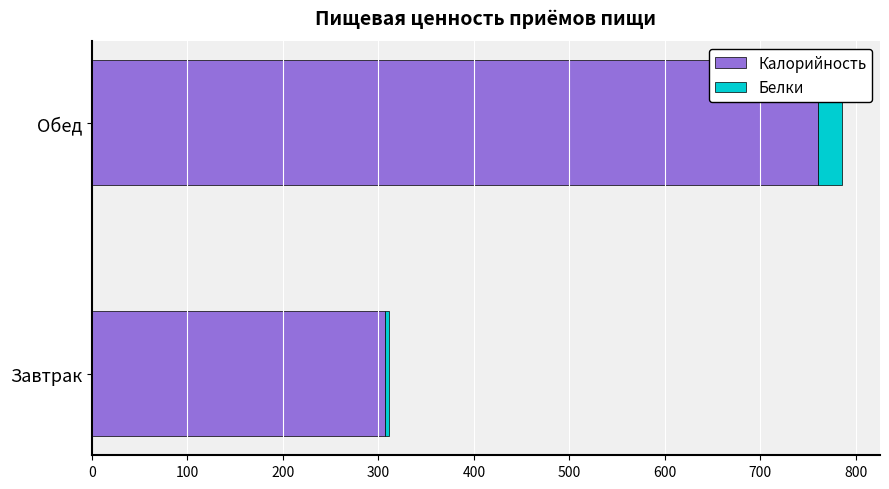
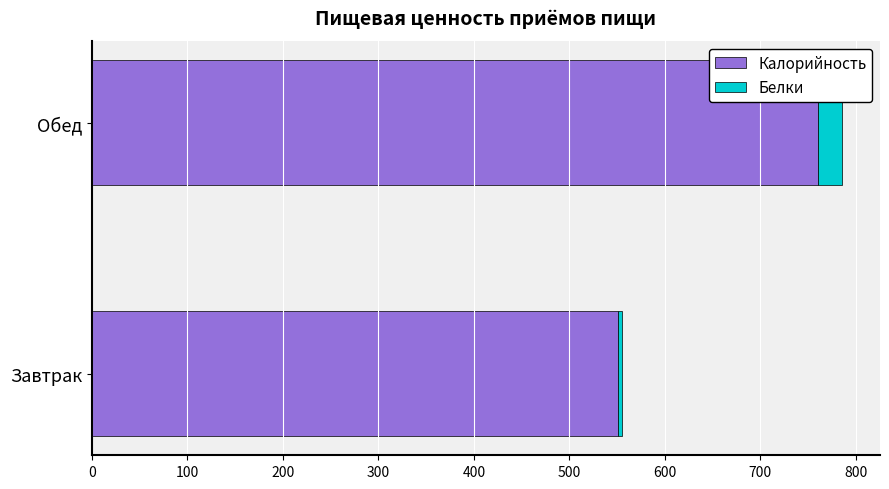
Калорийность, Завтрак: 310 -> 550
